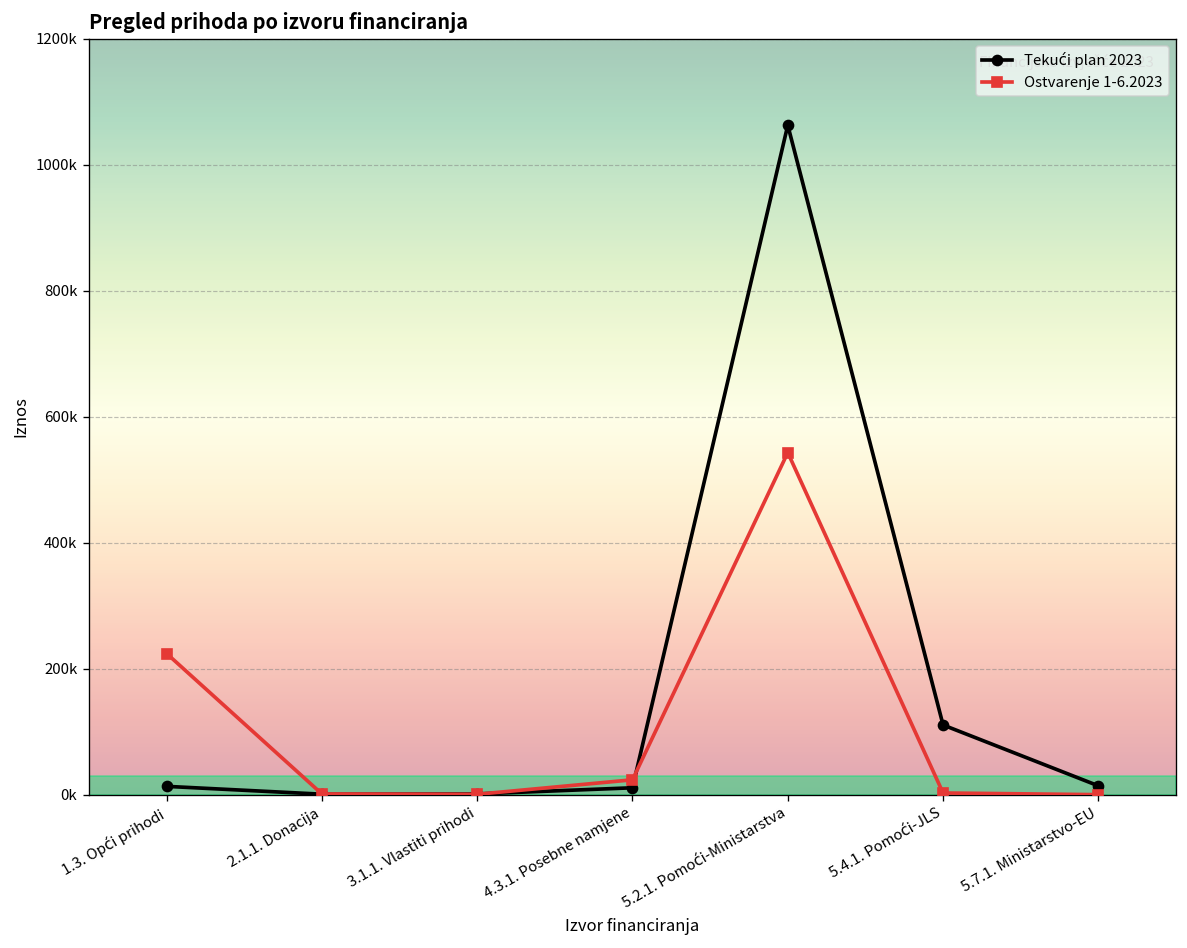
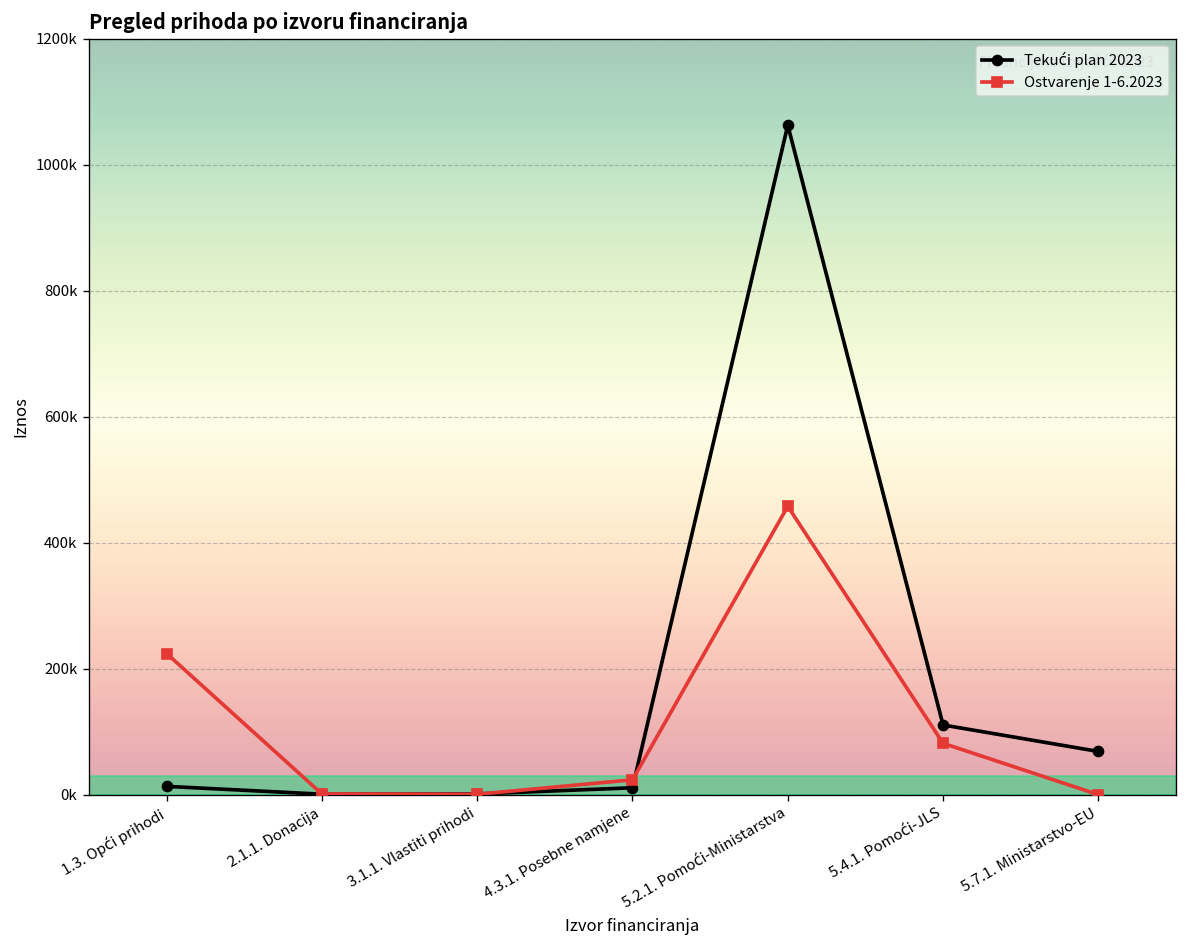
Ostvarenje 1-6.2023, 5.2.1. Pomoći-Ministarstva: 540000 -> 460000
Ostvarenje 1-6.2023, 5.4.1. Pomoći-JLS: 0 -> 80000
Tekući plan 2023, 5.7.1. Ministarstvo-EU: 10000 -> 70000
